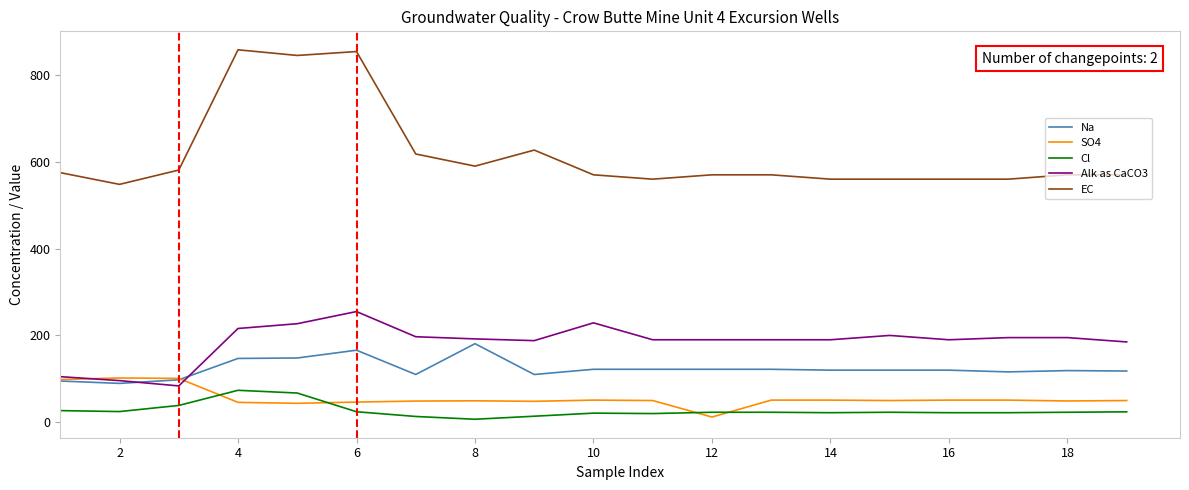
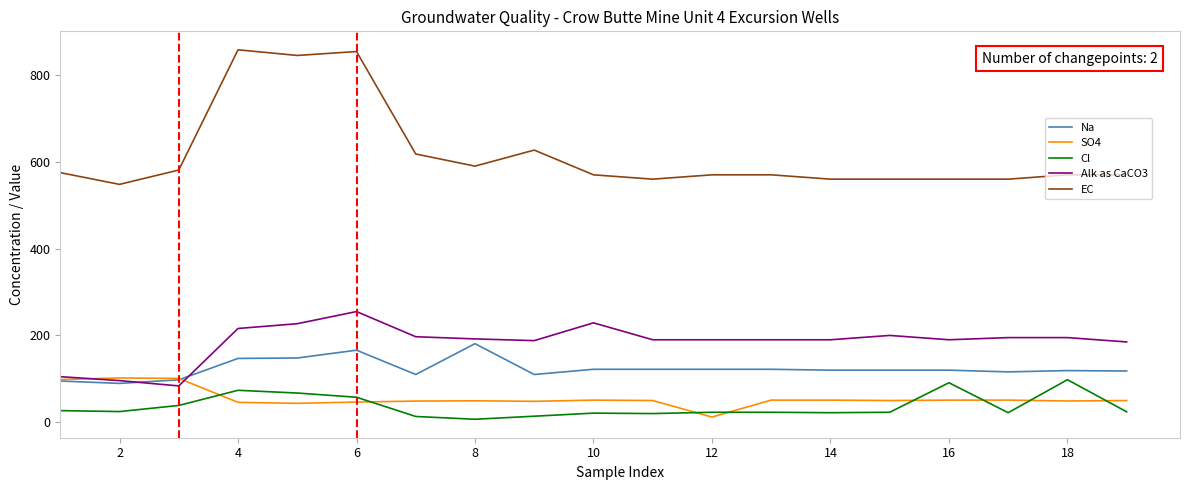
Cl, 6: 20 -> 60
Cl, 16: 20 -> 90
Cl, 18: 20 -> 100
